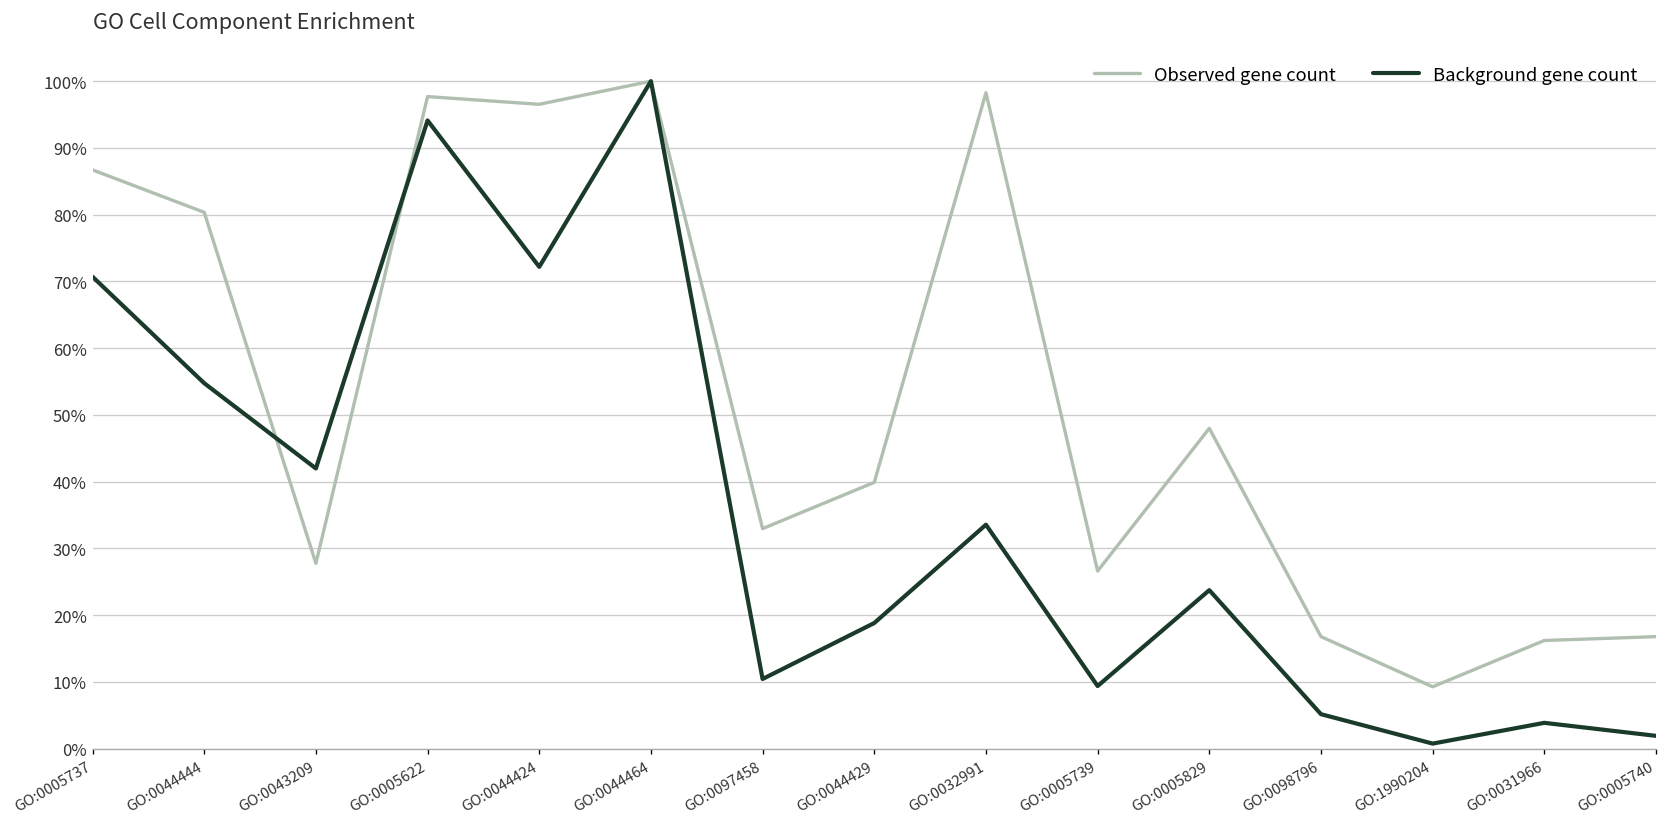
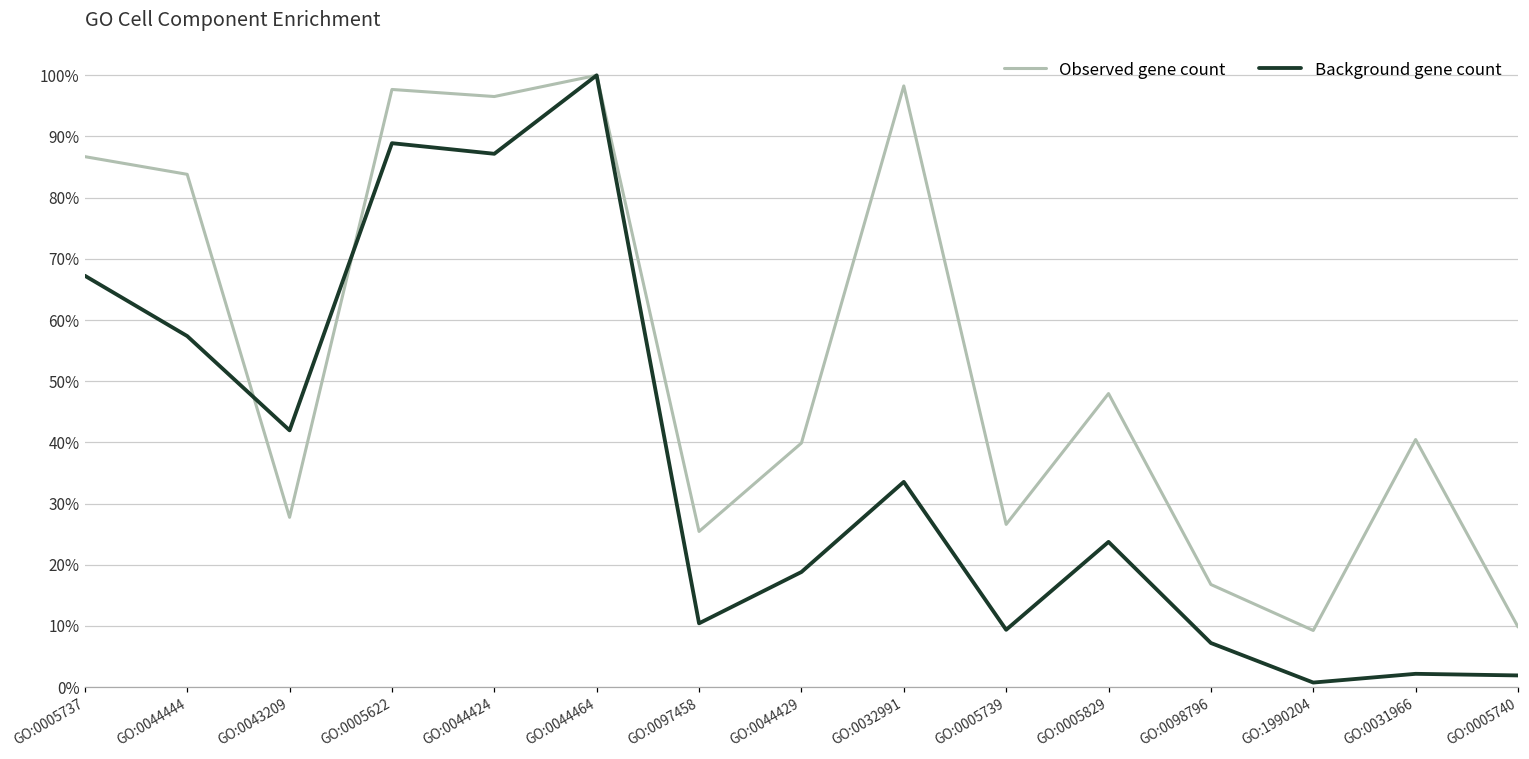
Background gene count, GO:0005737: 71% -> 67%
Observed gene count, GO:0044444: 80% -> 84%
Background gene count, GO:0044444: 55% -> 57%
Background gene count, GO:0005622: 94% -> 89%
Background gene count, GO:0044424: 72% -> 87%
Observed gene count, GO:0097458: 33% -> 25%
Background gene count, GO:0098796: 5% -> 7%
Observed gene count, GO:0031966: 16% -> 40%
Background gene count, GO:0031966: 4% -> 2%
Observed gene count, GO:0005740: 17% -> 10%
